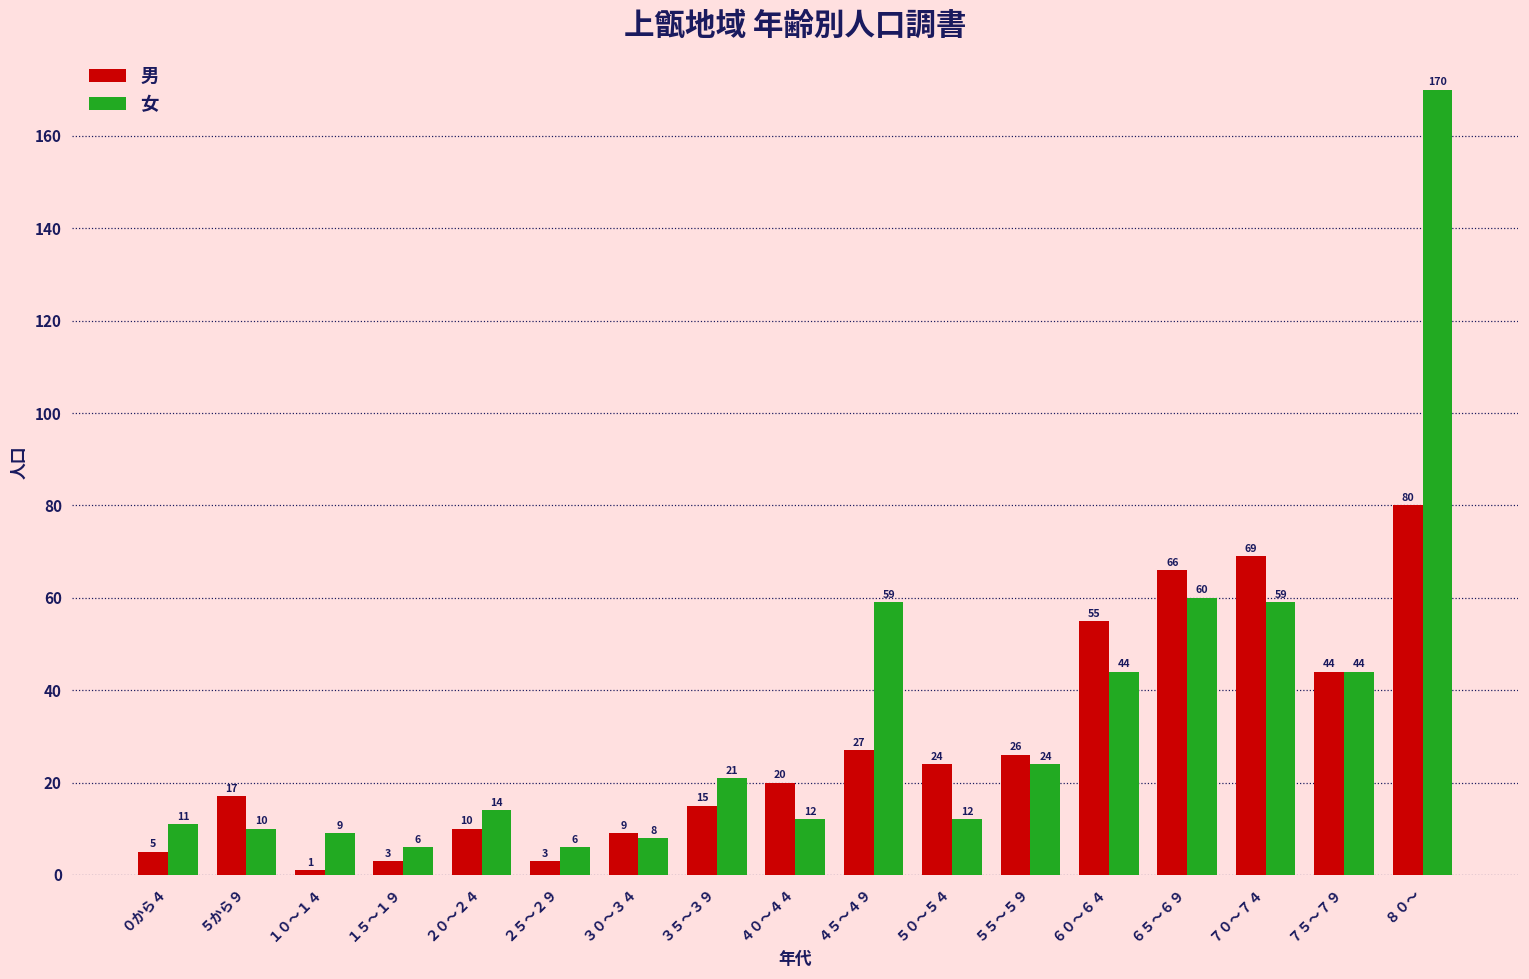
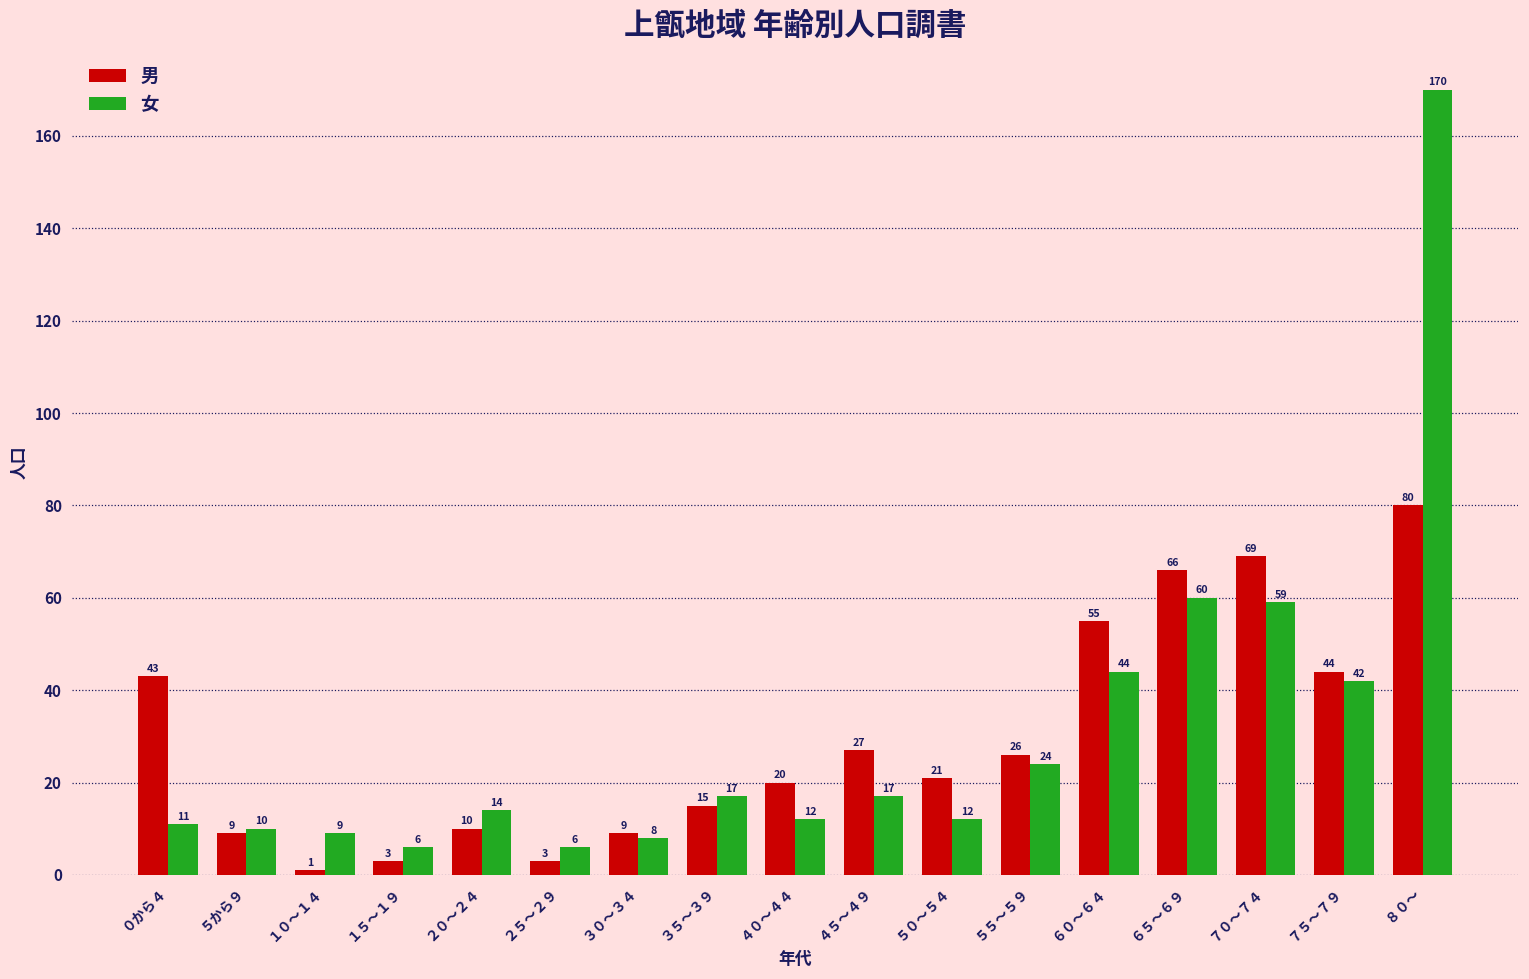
男, ０から４: 5 -> 43
男, ５から９: 17 -> 9
女, ３５～３９: 21 -> 17
女, ４５～４９: 59 -> 17
男, ５０～５４: 24 -> 21
女, ７５～７９: 44 -> 42
